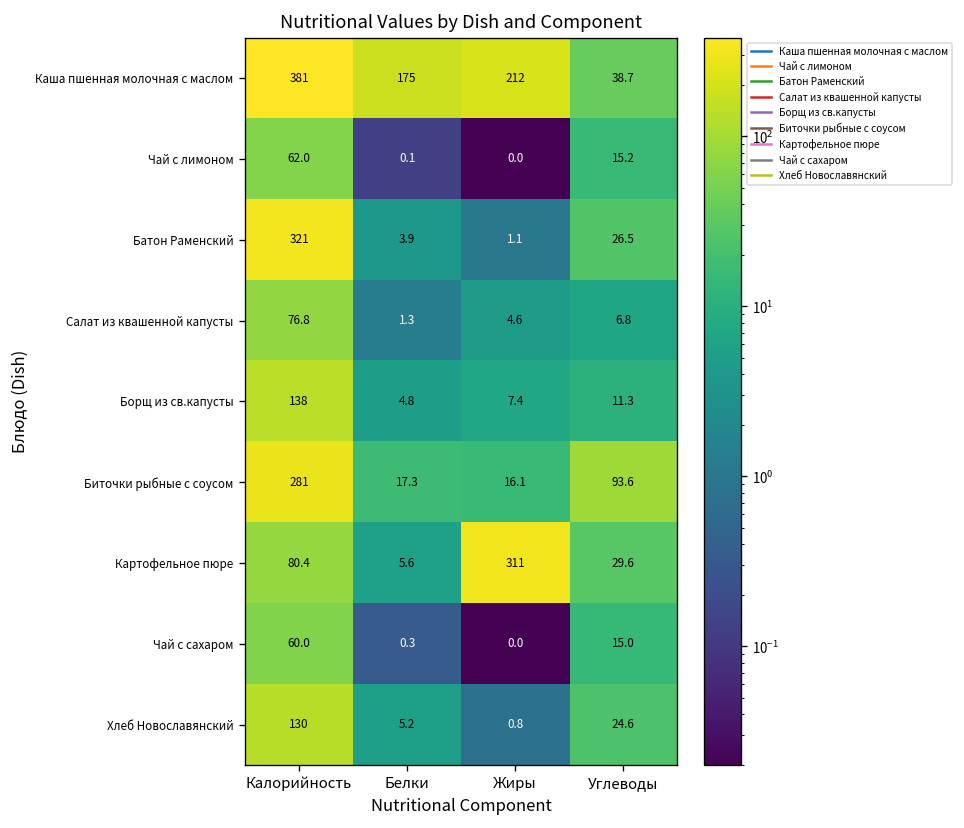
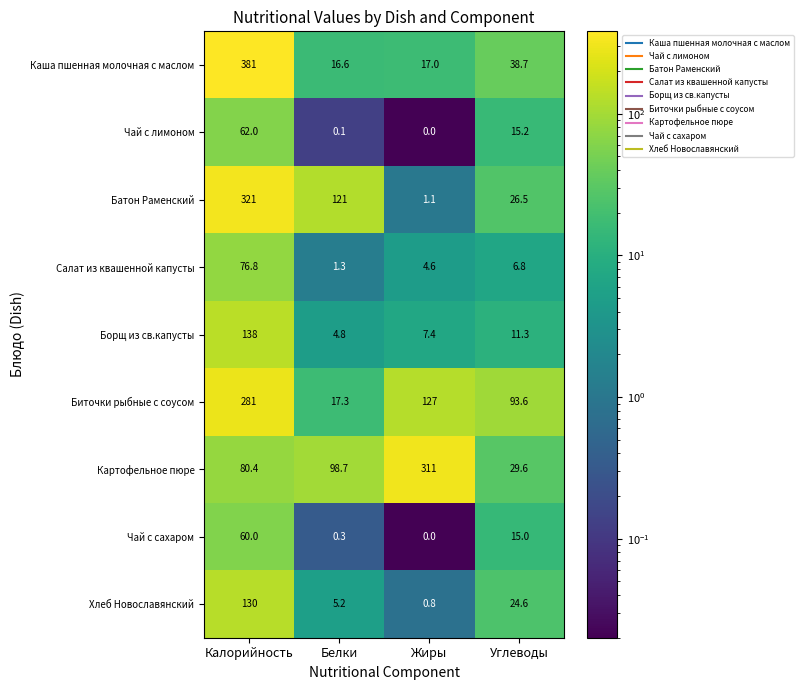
Каша пшенная молочная с маслом, Белки: 175 -> 16.6
Каша пшенная молочная с маслом, Жиры: 212 -> 17.0
Батон Раменский, Белки: 3.9 -> 121
Биточки рыбные с соусом, Жиры: 16.1 -> 127
Картофельное пюре, Белки: 5.6 -> 98.7
